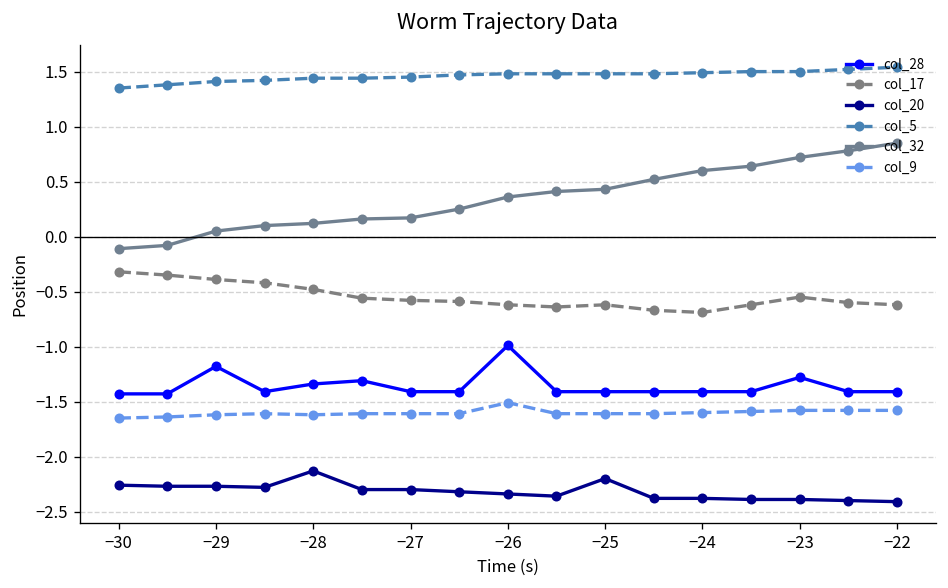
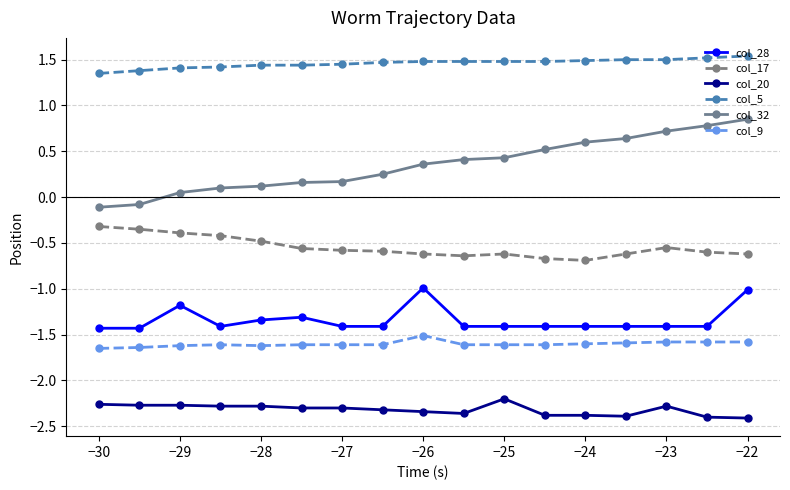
col_20, −28: -2.1 -> -2.3
col_28, −23: -1.3 -> -1.4
col_20, −23: -2.4 -> -2.3
col_28, −22: -1.4 -> -1.0
